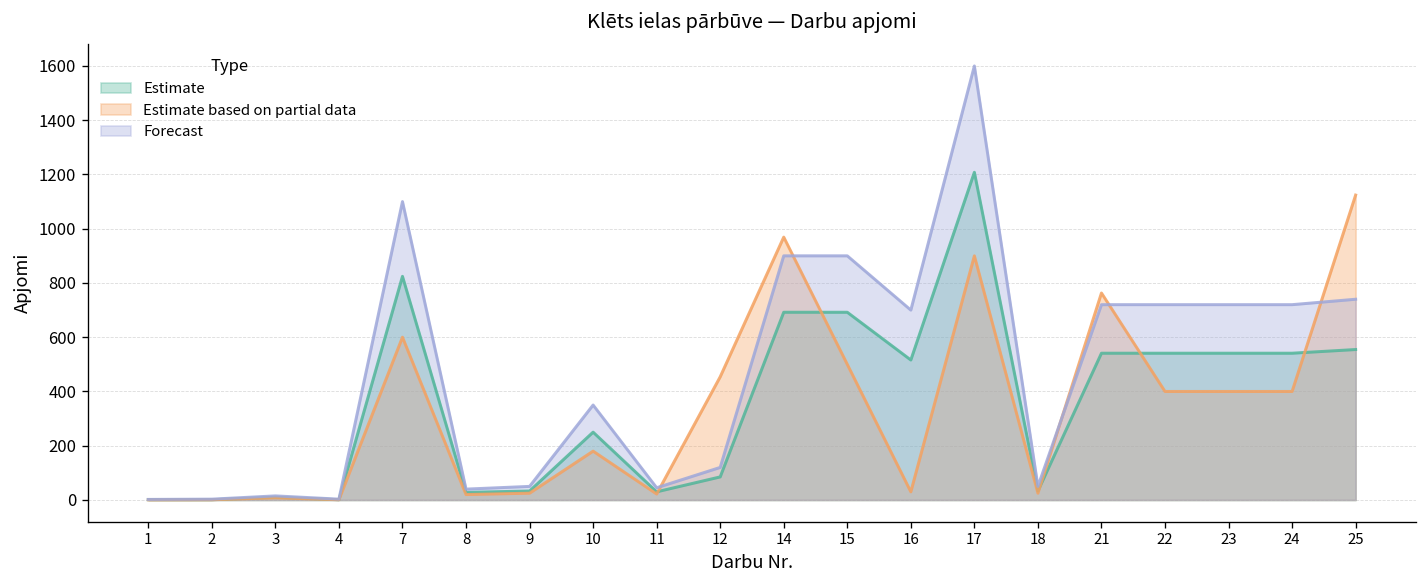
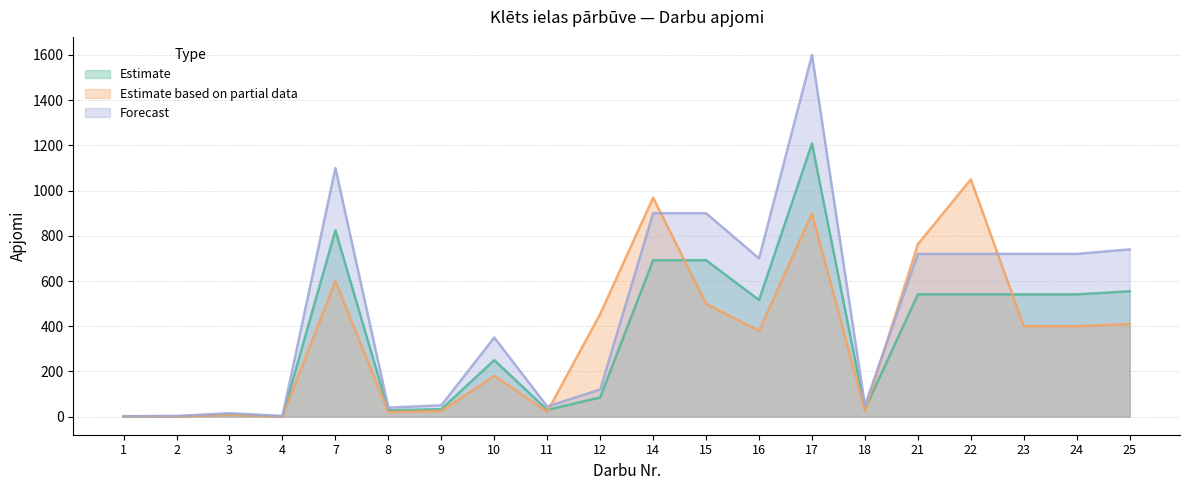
Estimate based on partial data, 16: 30 -> 380
Estimate based on partial data, 22: 400 -> 1050
Estimate based on partial data, 25: 1120 -> 410
